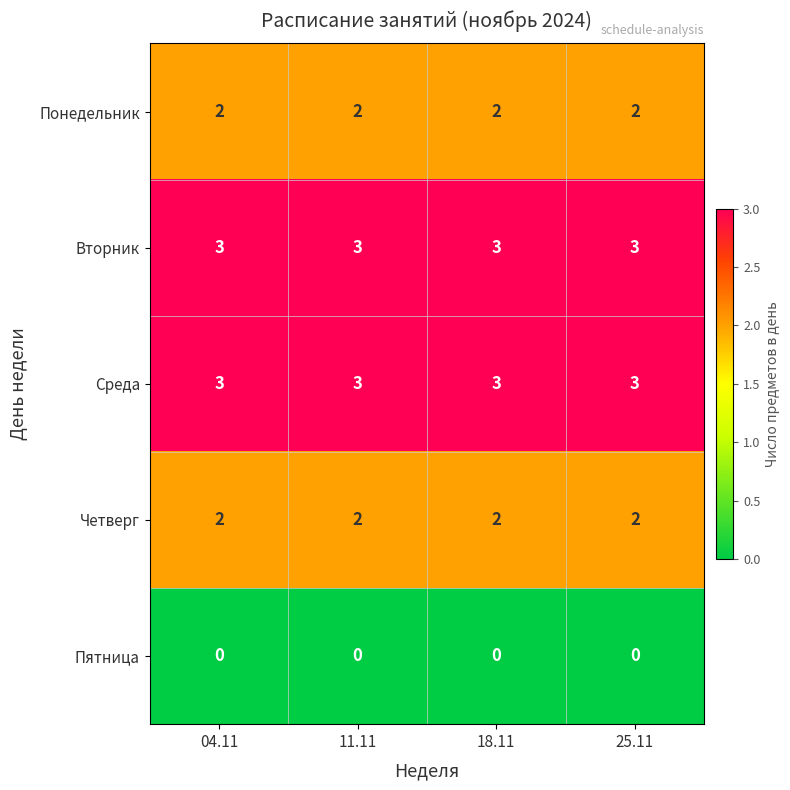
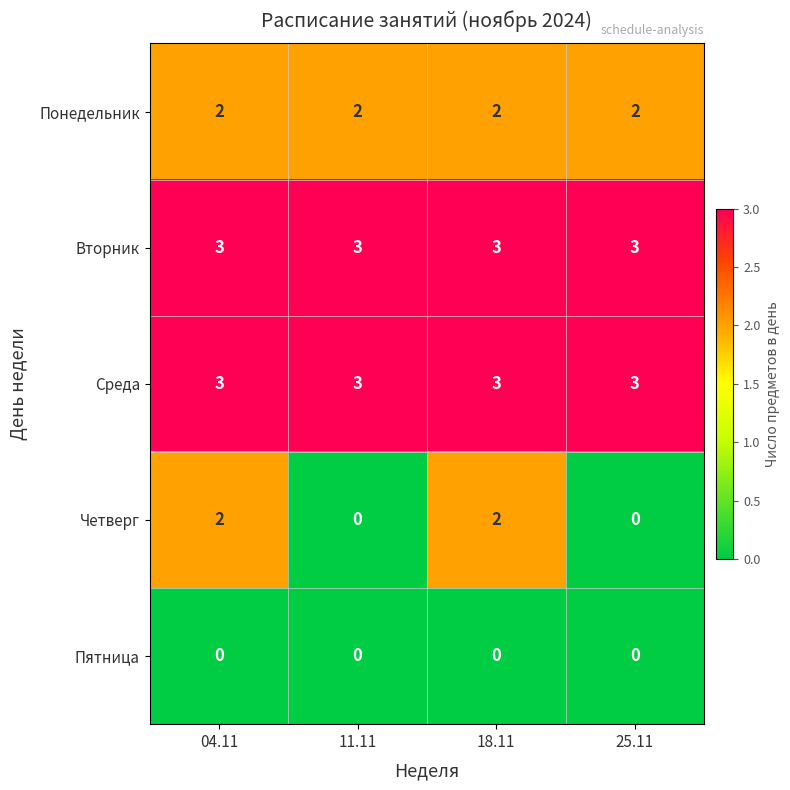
Четверг, 11.11: 2 -> 0
Четверг, 25.11: 2 -> 0
